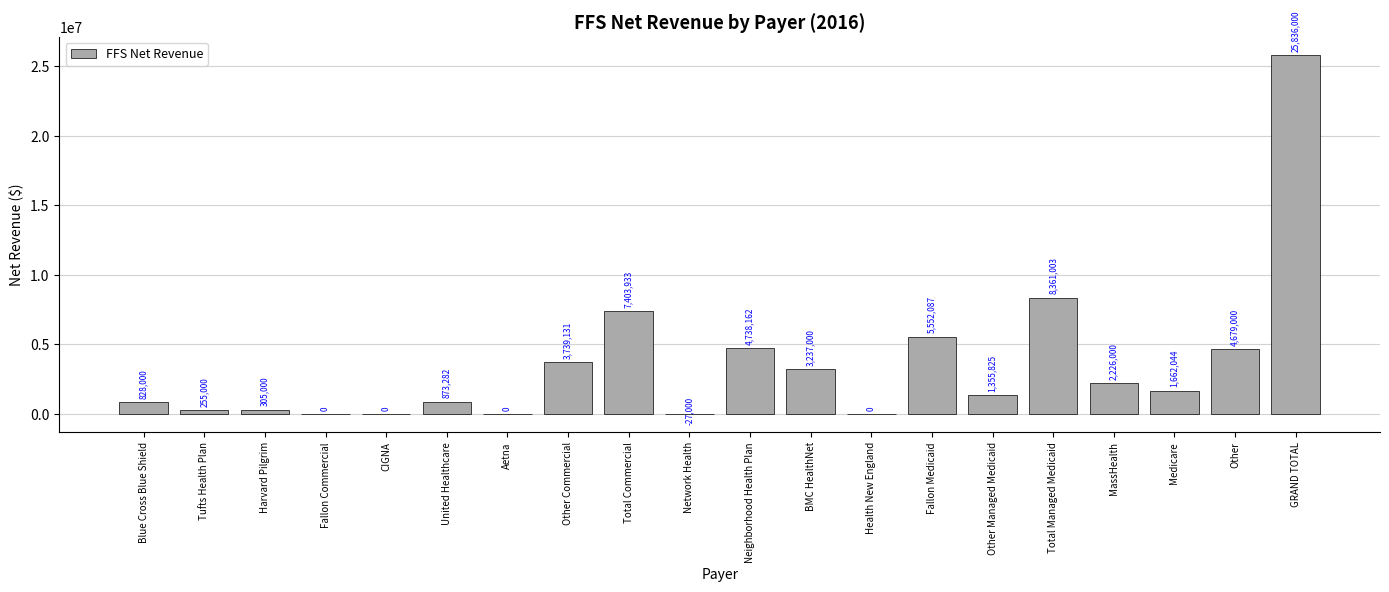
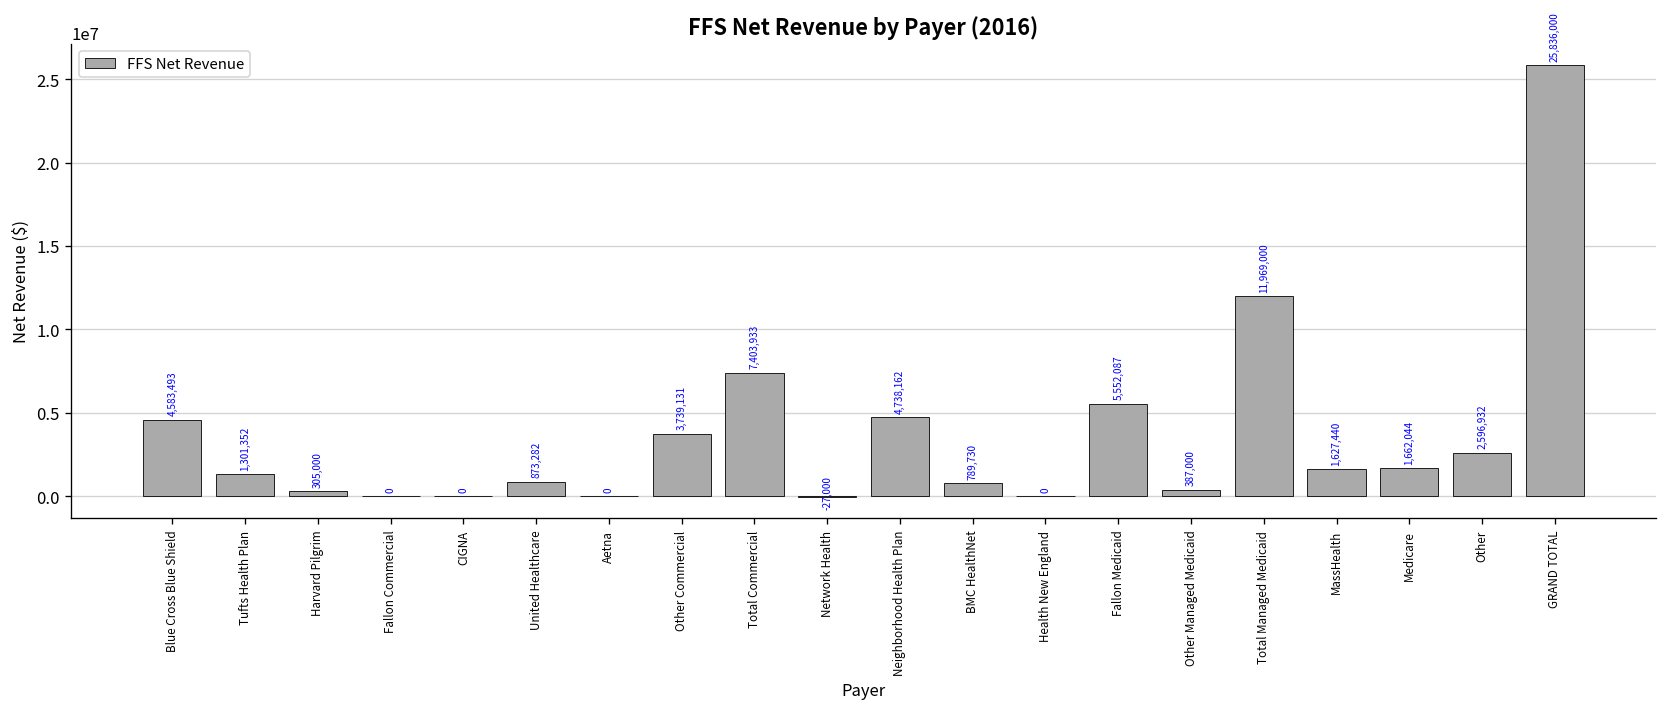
Blue Cross Blue Shield: 828,000 -> 4,583,493
Tufts Health Plan: 255,000 -> 1,301,352
BMC HealthNet: 3,237,000 -> 789,730
Other Managed Medicaid: 1,355,825 -> 387,000
Total Managed Medicaid: 8,361,003 -> 11,969,000
MassHealth: 2,226,000 -> 1,627,440
Other: 4,679,000 -> 2,596,932
